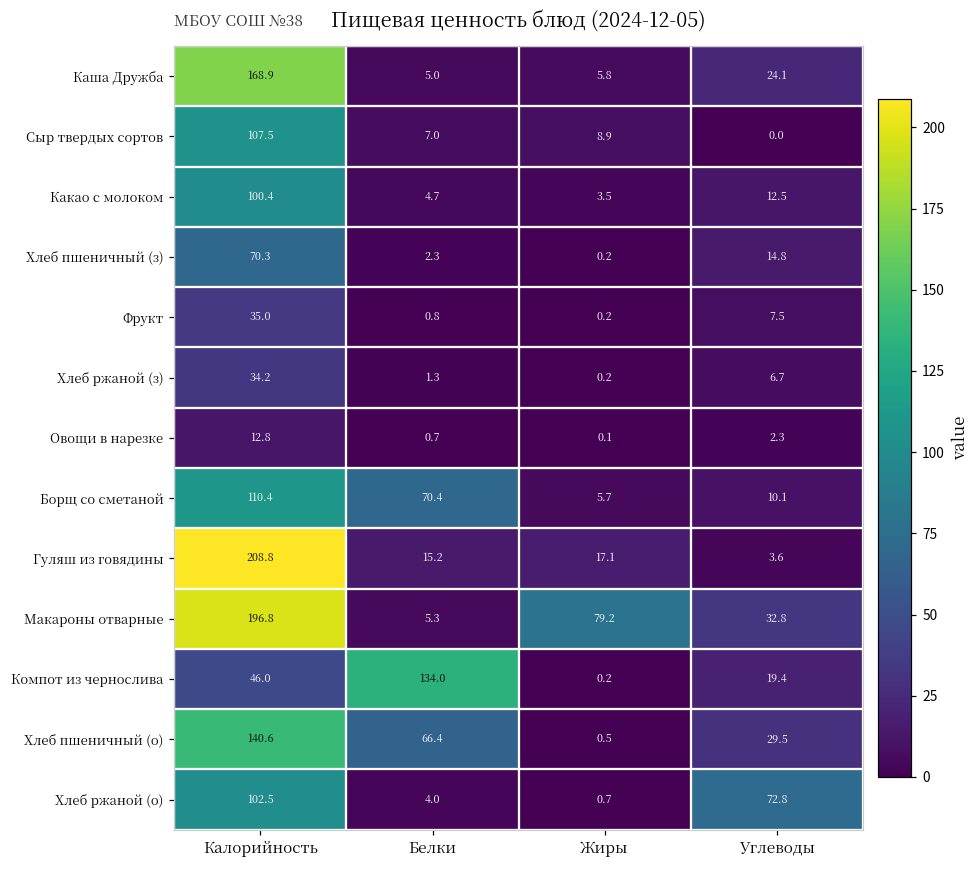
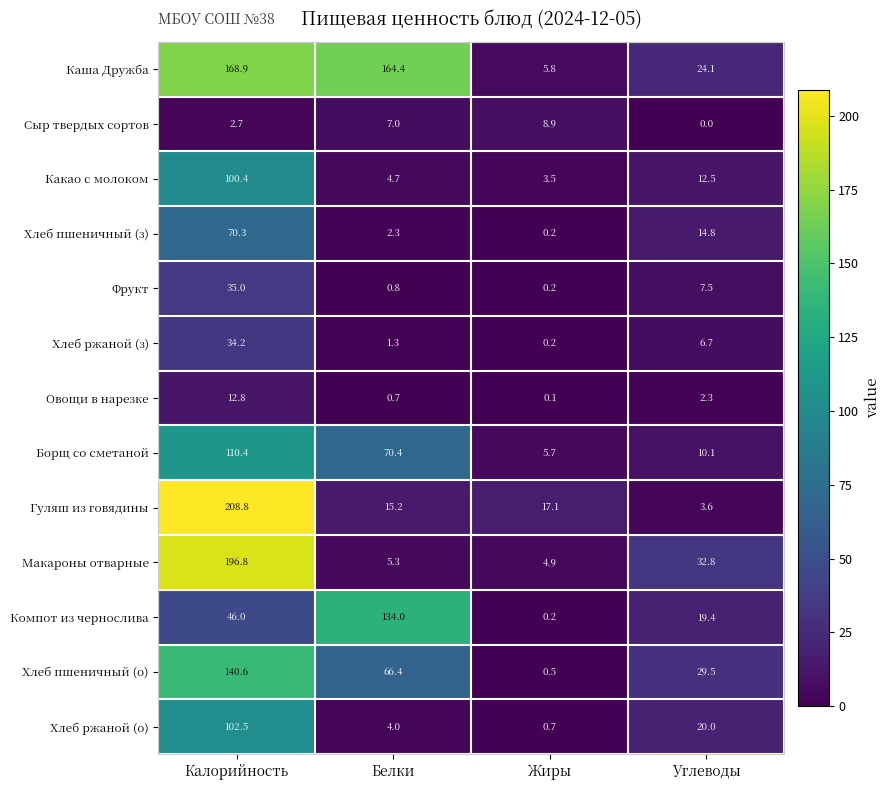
Каша Дружба, Белки: 5.0 -> 164.4
Сыр твердых сортов, Калорийность: 107.5 -> 2.7
Макароны отварные, Жиры: 79.2 -> 4.9
Хлеб ржаной (о), Углеводы: 72.8 -> 20.0
